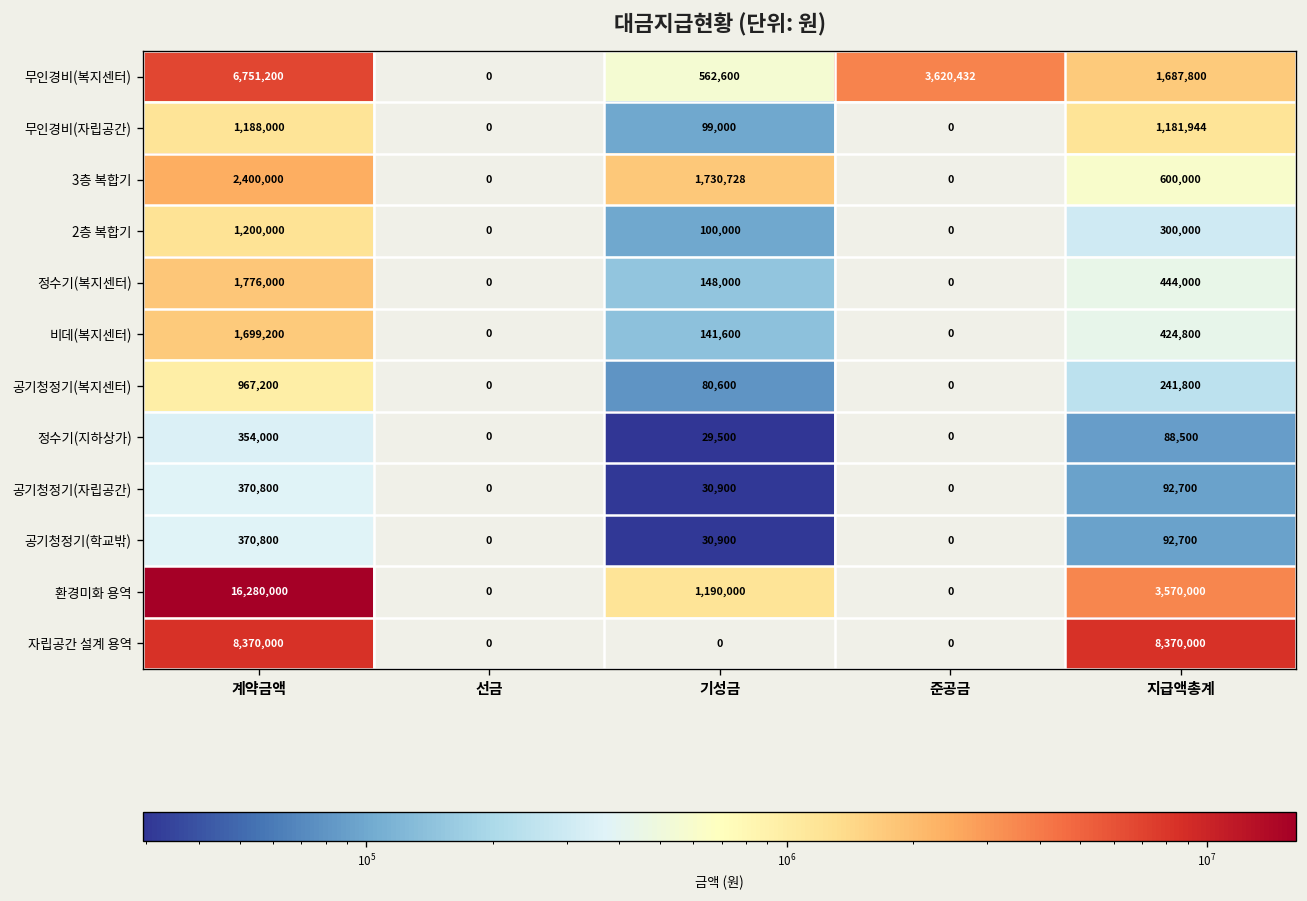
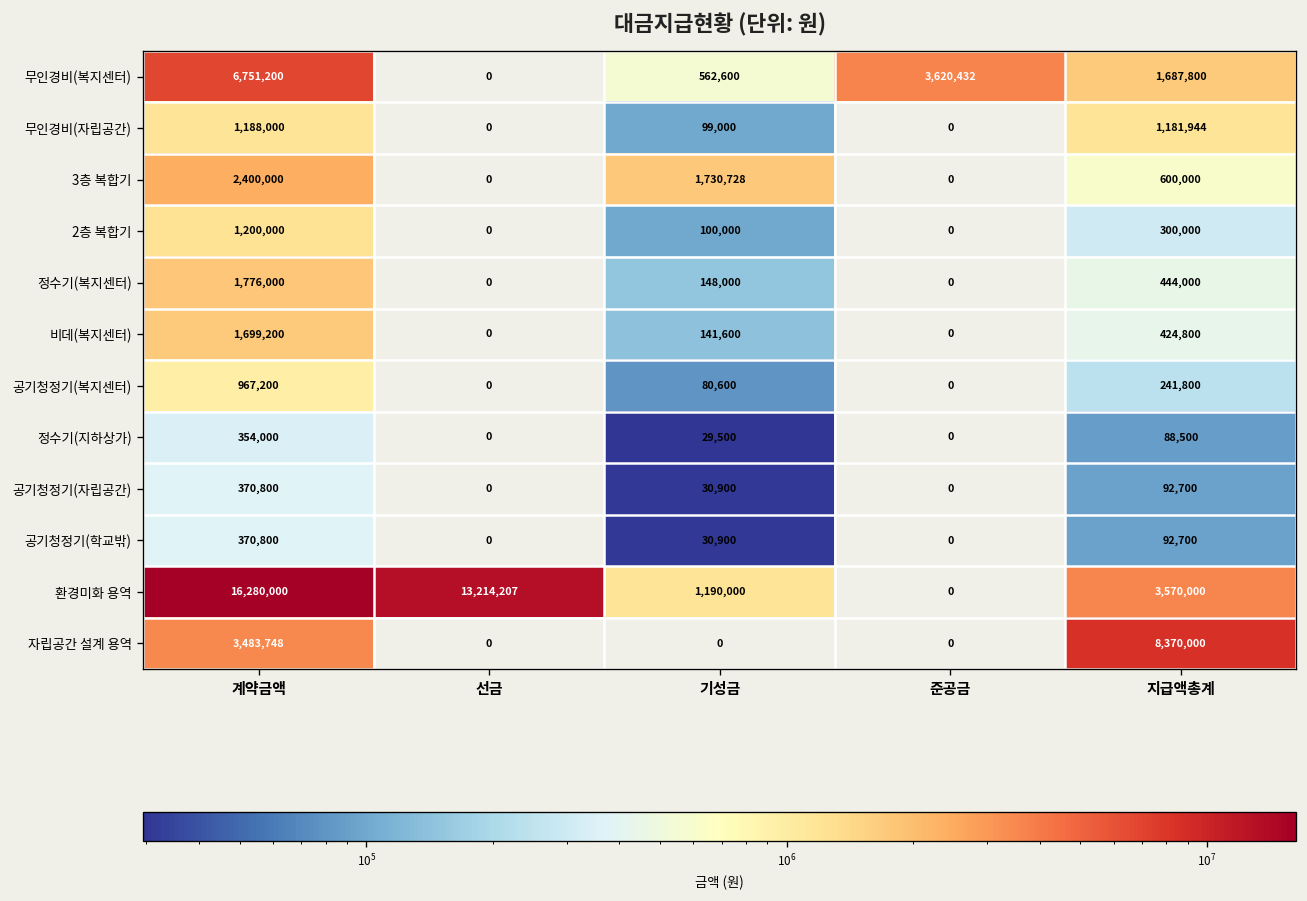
환경미화 용역, 선금: 0 -> 13,214,207
자립공간 설계 용역, 계약금액: 8,370,000 -> 3,483,748
